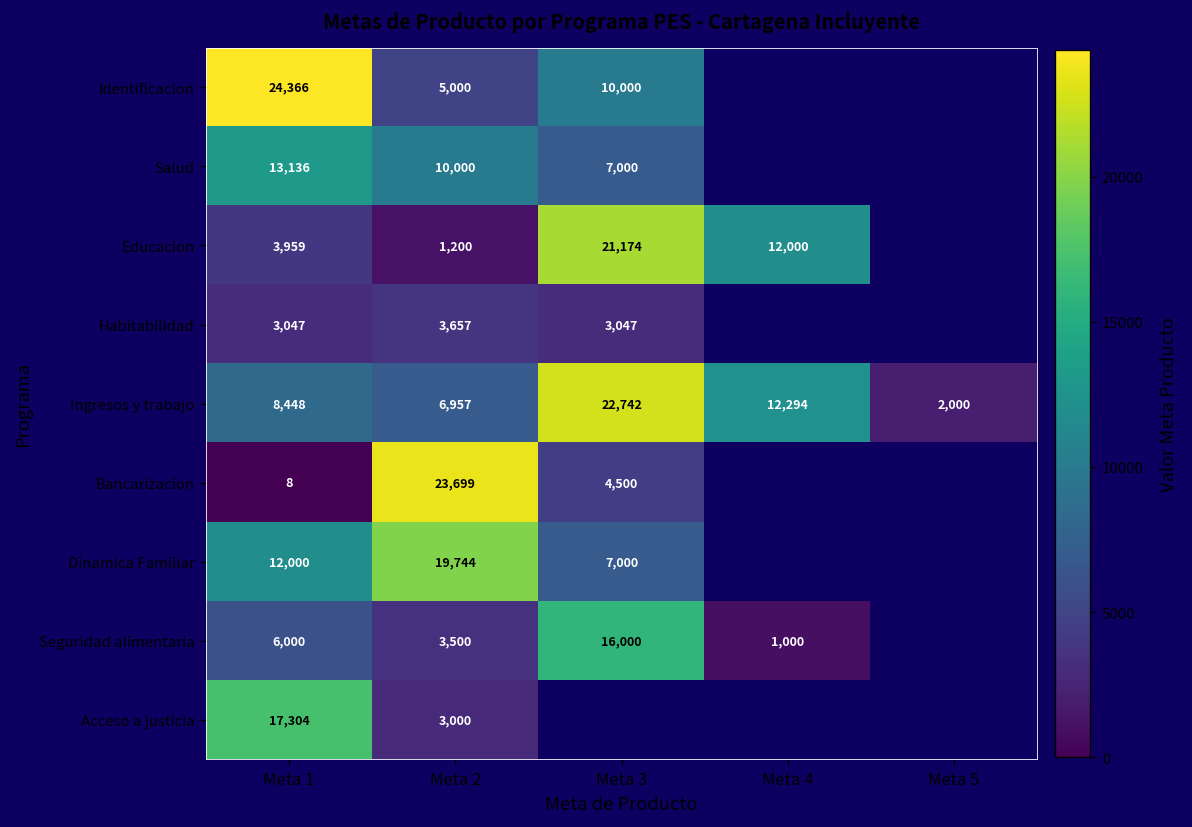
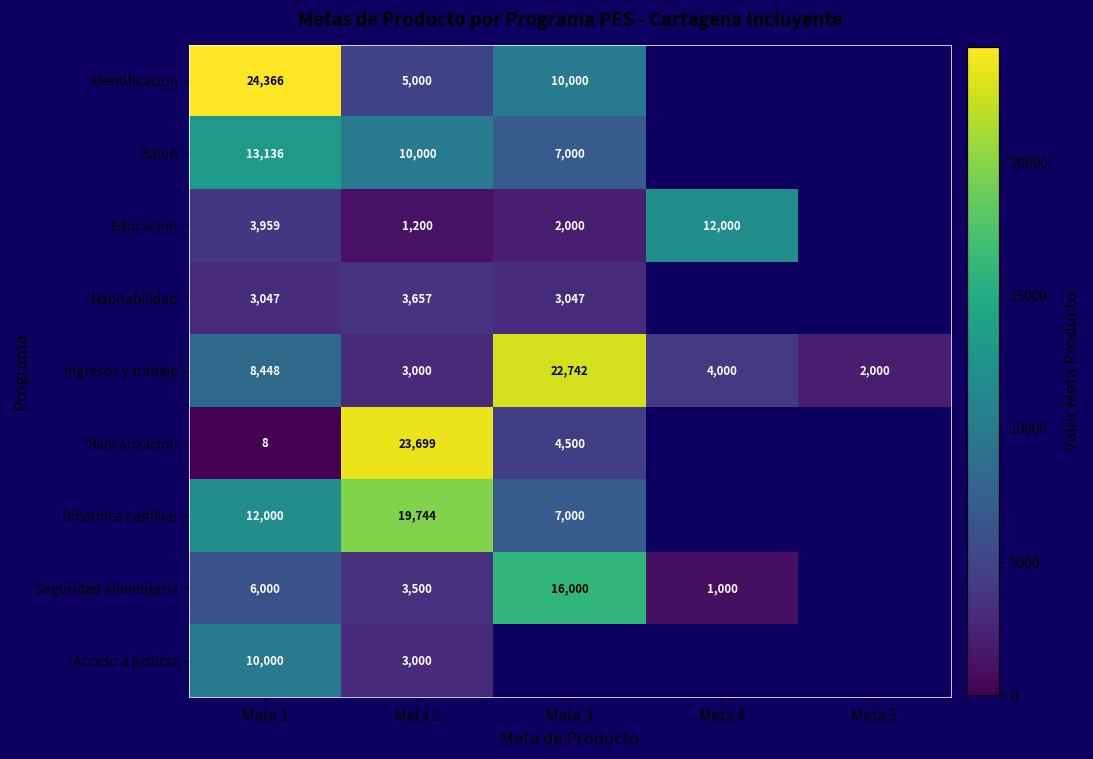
Educacion, Meta 3: 21,174 -> 2,000
Ingresos y trabajo, Meta 2: 6,957 -> 3,000
Ingresos y trabajo, Meta 4: 12,294 -> 4,000
Acceso a justicia, Meta 1: 17,304 -> 10,000
